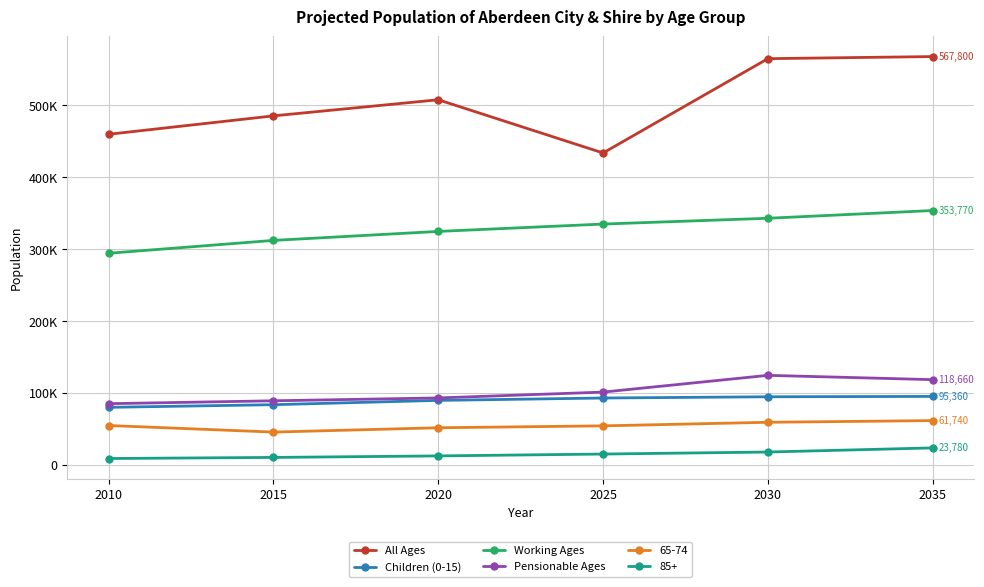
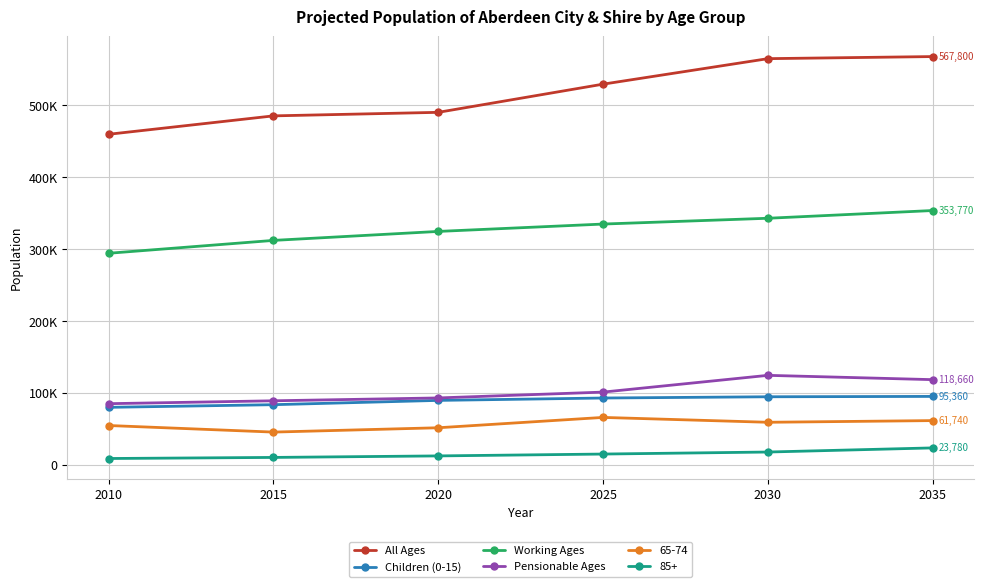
All Ages, 2020: 510000 -> 490000
All Ages, 2025: 430000 -> 530000
65-74, 2025: 50000 -> 70000
